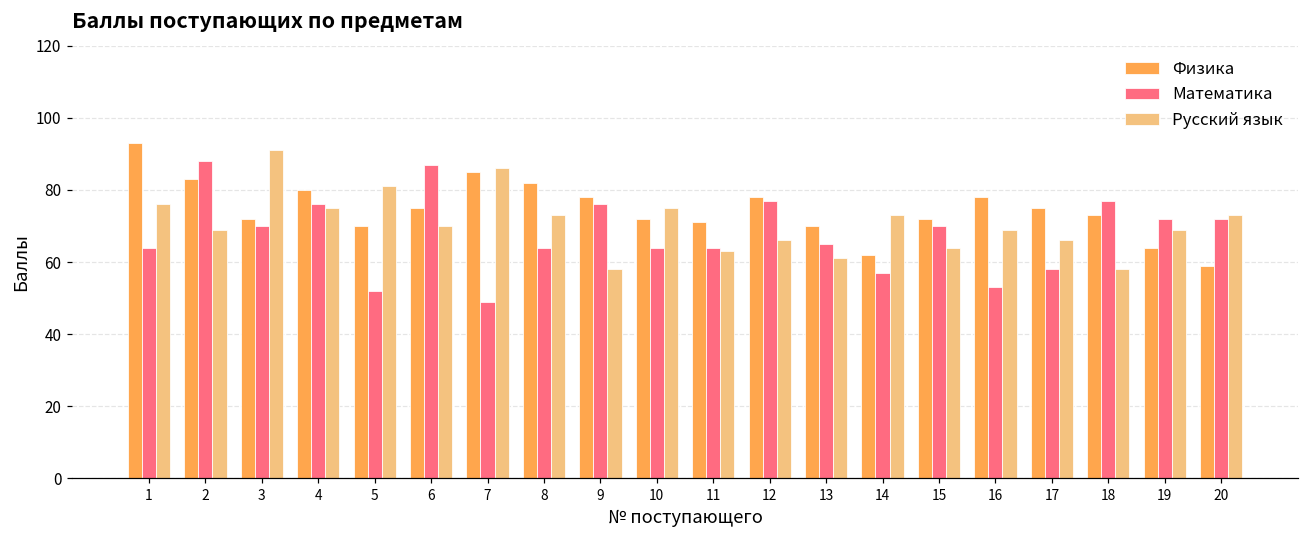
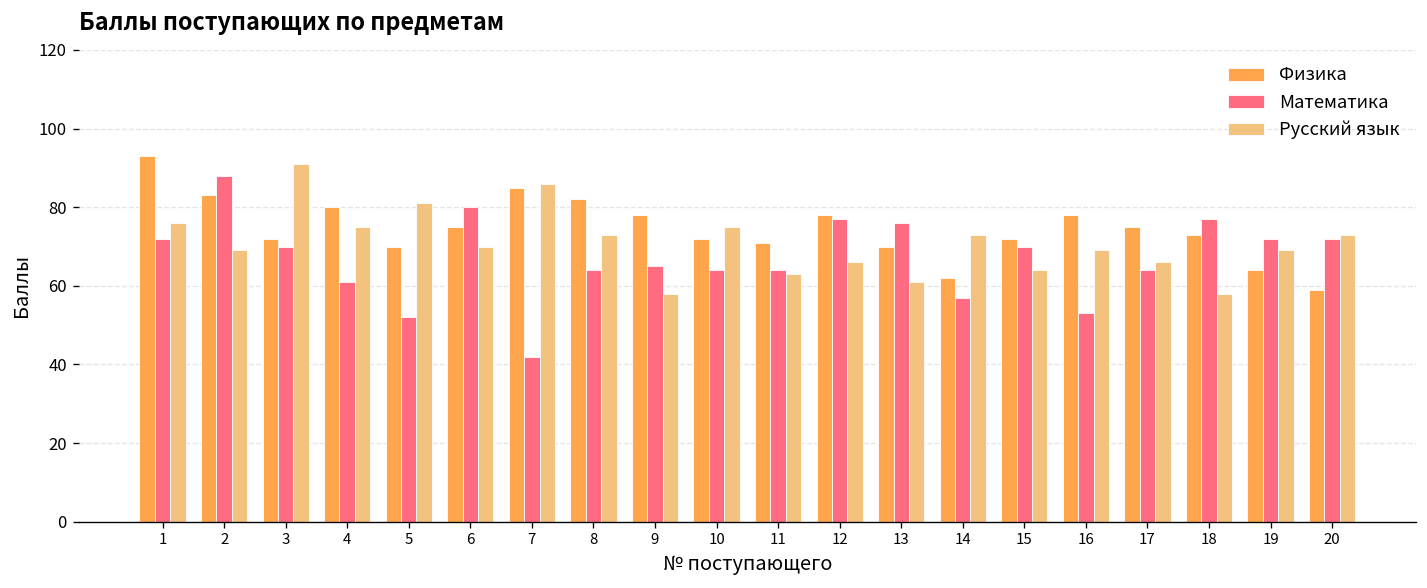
Математика, 1: 64 -> 72
Математика, 4: 76 -> 61
Математика, 6: 87 -> 80
Математика, 7: 49 -> 42
Математика, 9: 76 -> 65
Математика, 13: 65 -> 76
Математика, 17: 58 -> 64
